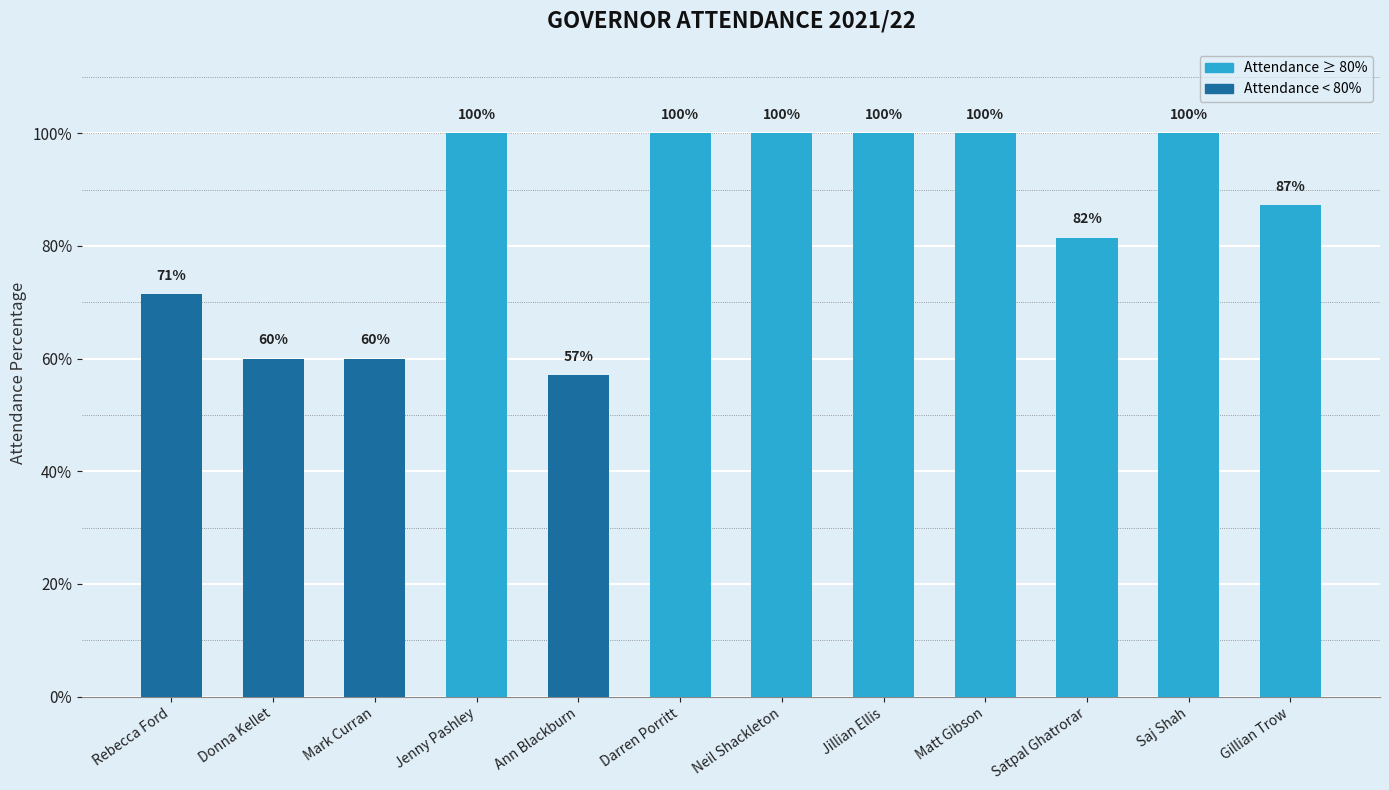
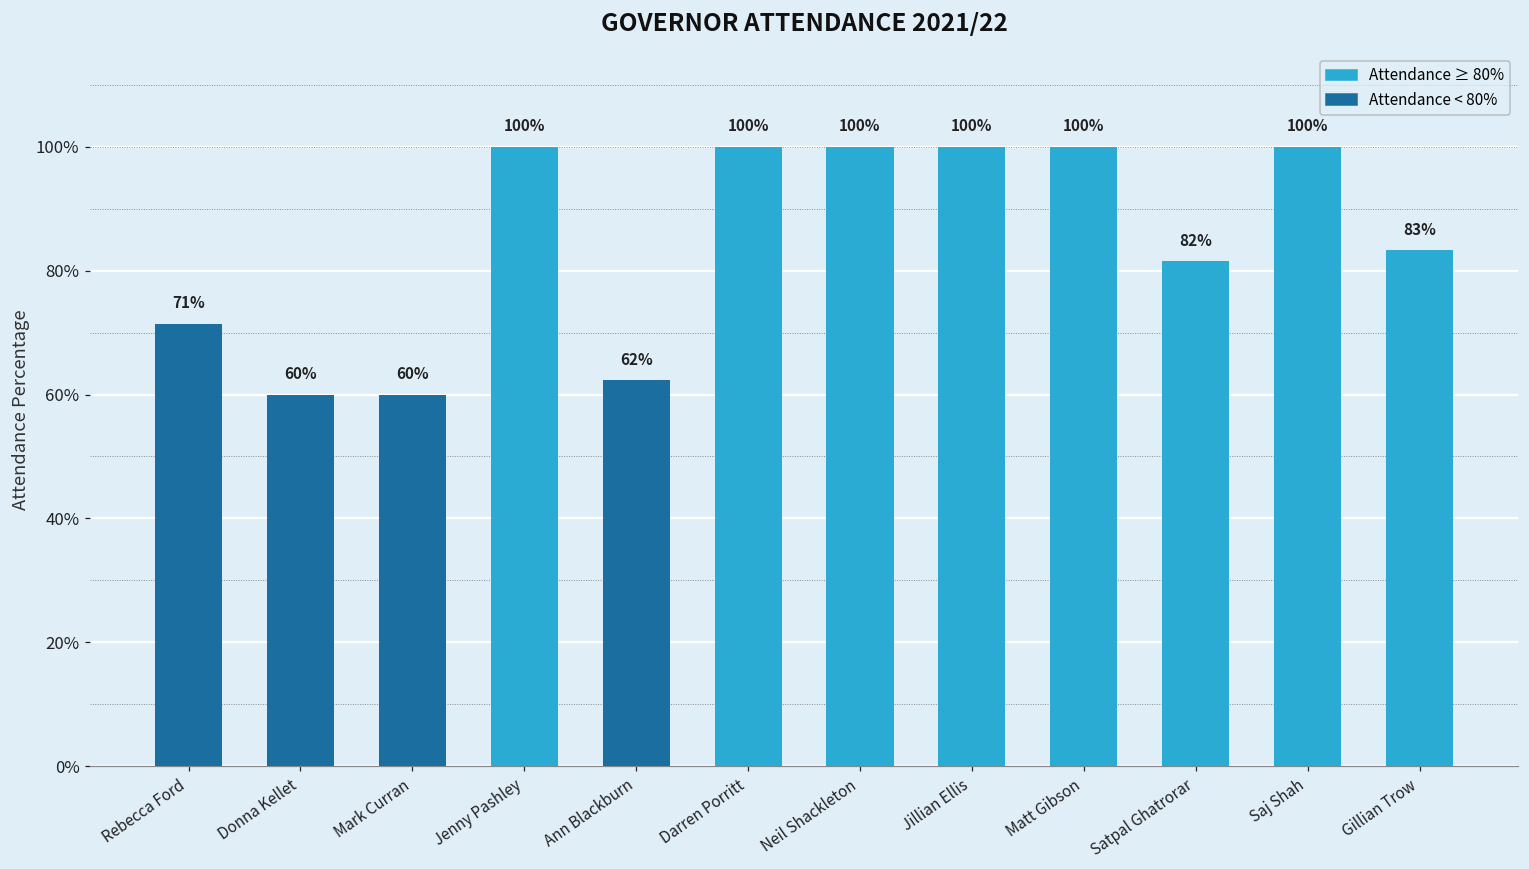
Ann Blackburn: 57% -> 62%
Gillian Trow: 87% -> 83%
